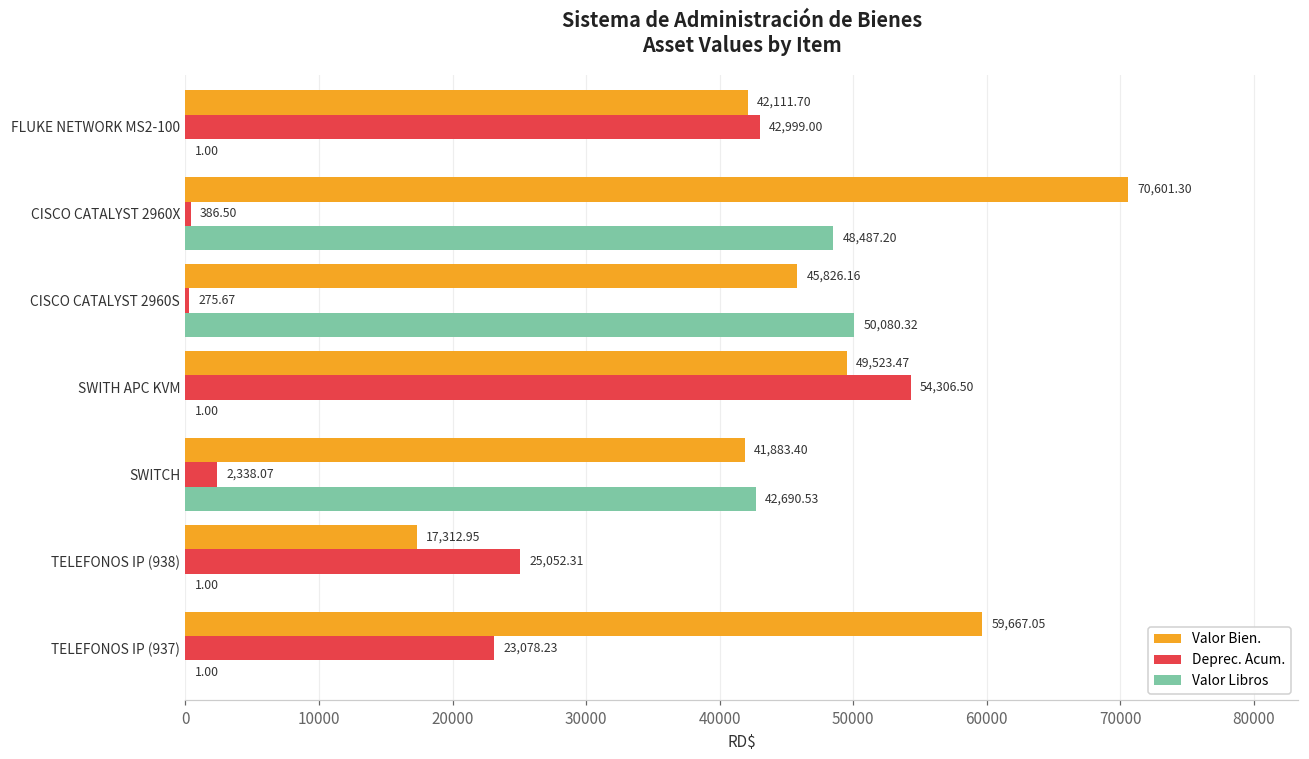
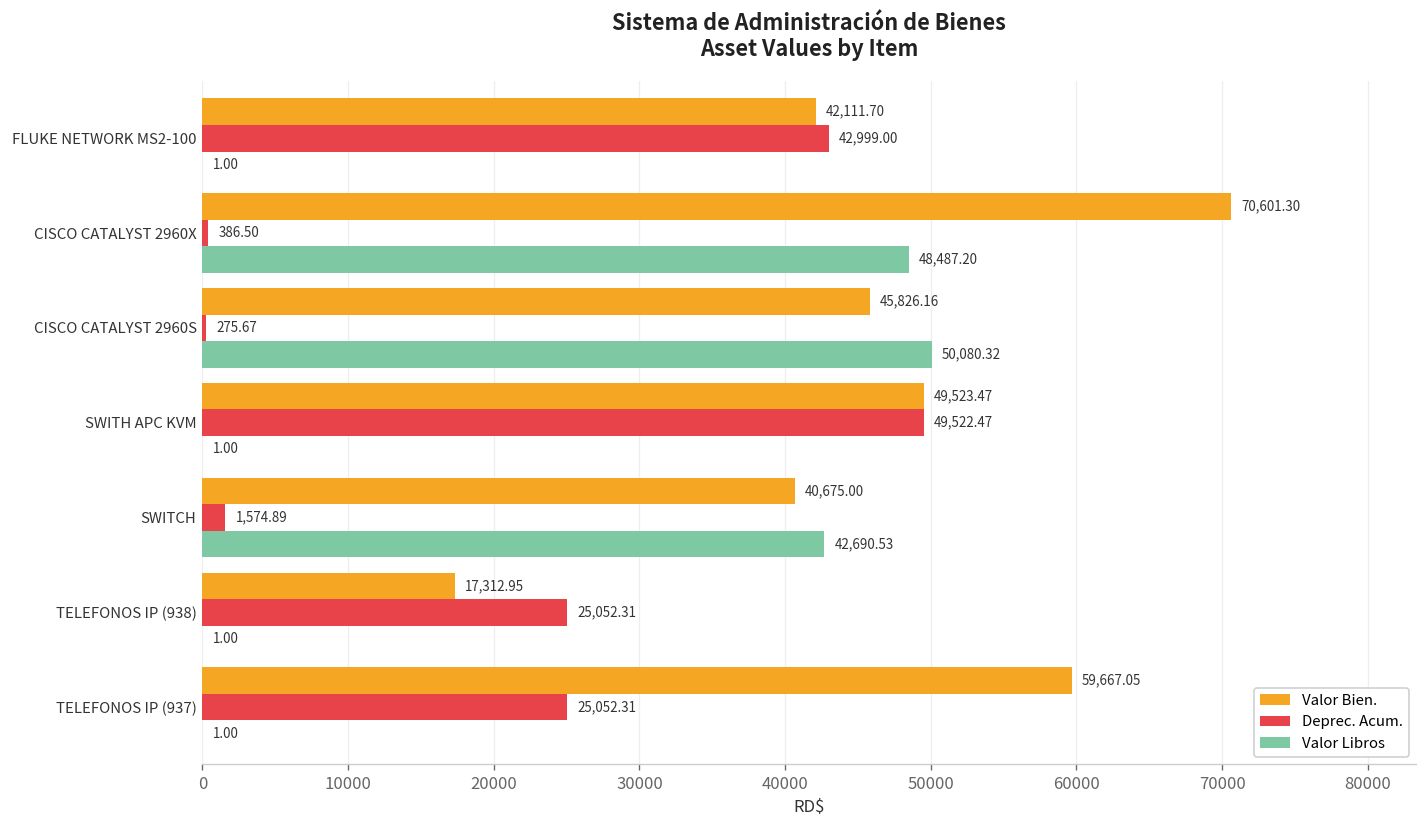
Deprec. Acum., SWITH APC KVM: 54,306.50 -> 49,522.47
Valor Bien., SWITCH: 41,883.40 -> 40,675.00
Deprec. Acum., SWITCH: 2,338.07 -> 1,574.89
Deprec. Acum., TELEFONOS IP (937): 23,078.23 -> 25,052.31
